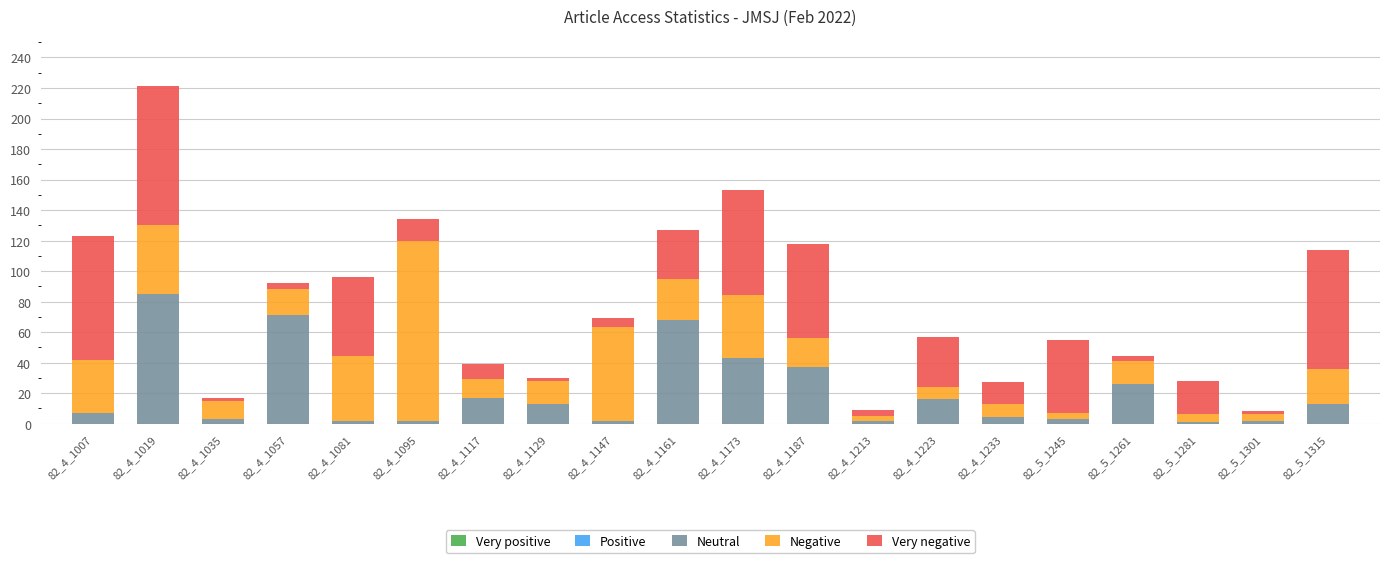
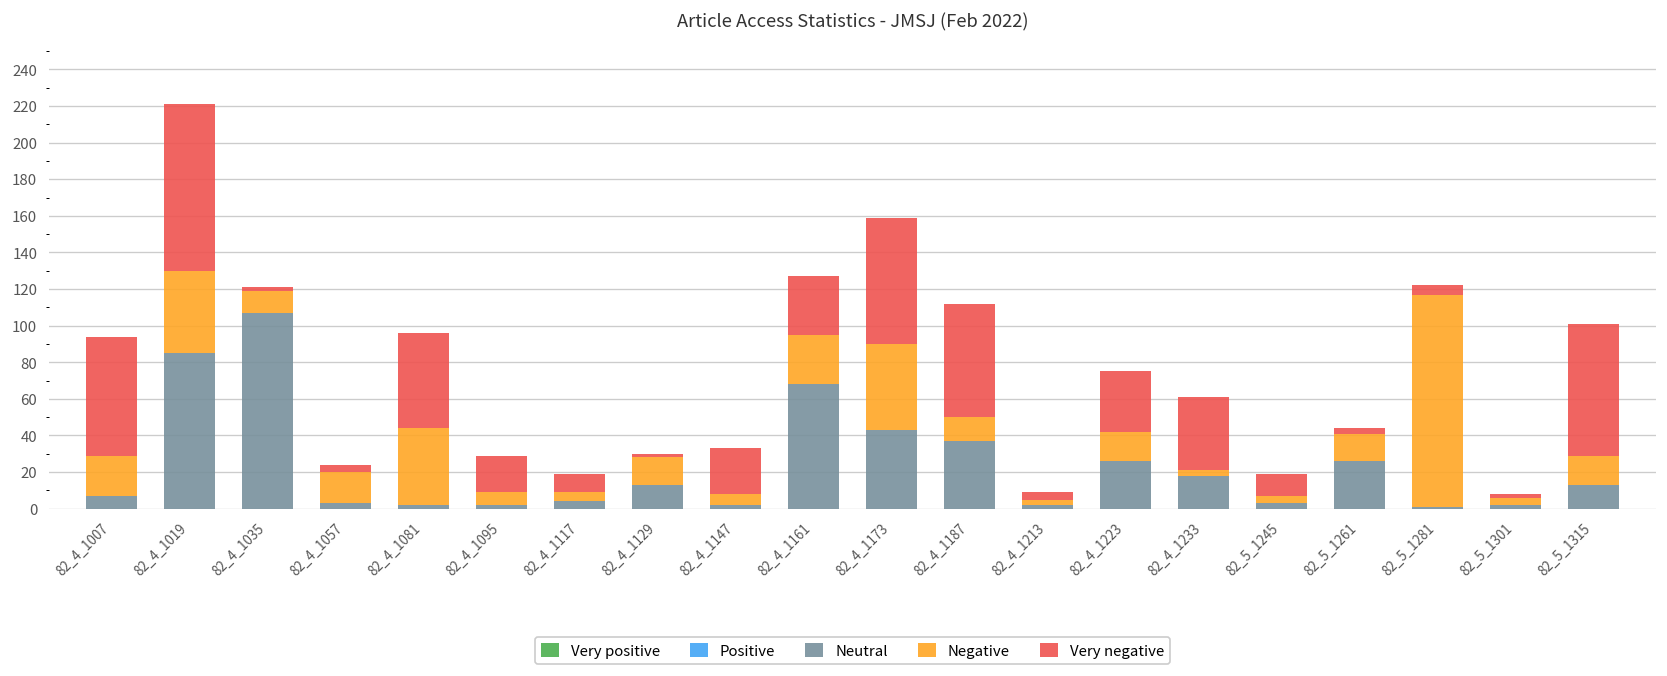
Negative, 82_4_1007: 35 -> 22
Very negative, 82_4_1007: 81 -> 65
Neutral, 82_4_1035: 3 -> 107
Neutral, 82_4_1057: 71 -> 3
Negative, 82_4_1095: 118 -> 7
Very negative, 82_4_1095: 14 -> 20
Neutral, 82_4_1117: 17 -> 4
Negative, 82_4_1117: 12 -> 5
Negative, 82_4_1147: 61 -> 6
Very negative, 82_4_1147: 6 -> 25
Negative, 82_4_1173: 41 -> 47
Negative, 82_4_1187: 19 -> 13
Neutral, 82_4_1223: 16 -> 26
Negative, 82_4_1223: 8 -> 16
Neutral, 82_4_1233: 4 -> 18
Negative, 82_4_1233: 9 -> 3
Very negative, 82_4_1233: 14 -> 40
Very negative, 82_5_1245: 48 -> 12
Negative, 82_5_1281: 5 -> 116
Very negative, 82_5_1281: 22 -> 5
Negative, 82_5_1315: 23 -> 16
Very negative, 82_5_1315: 78 -> 72
